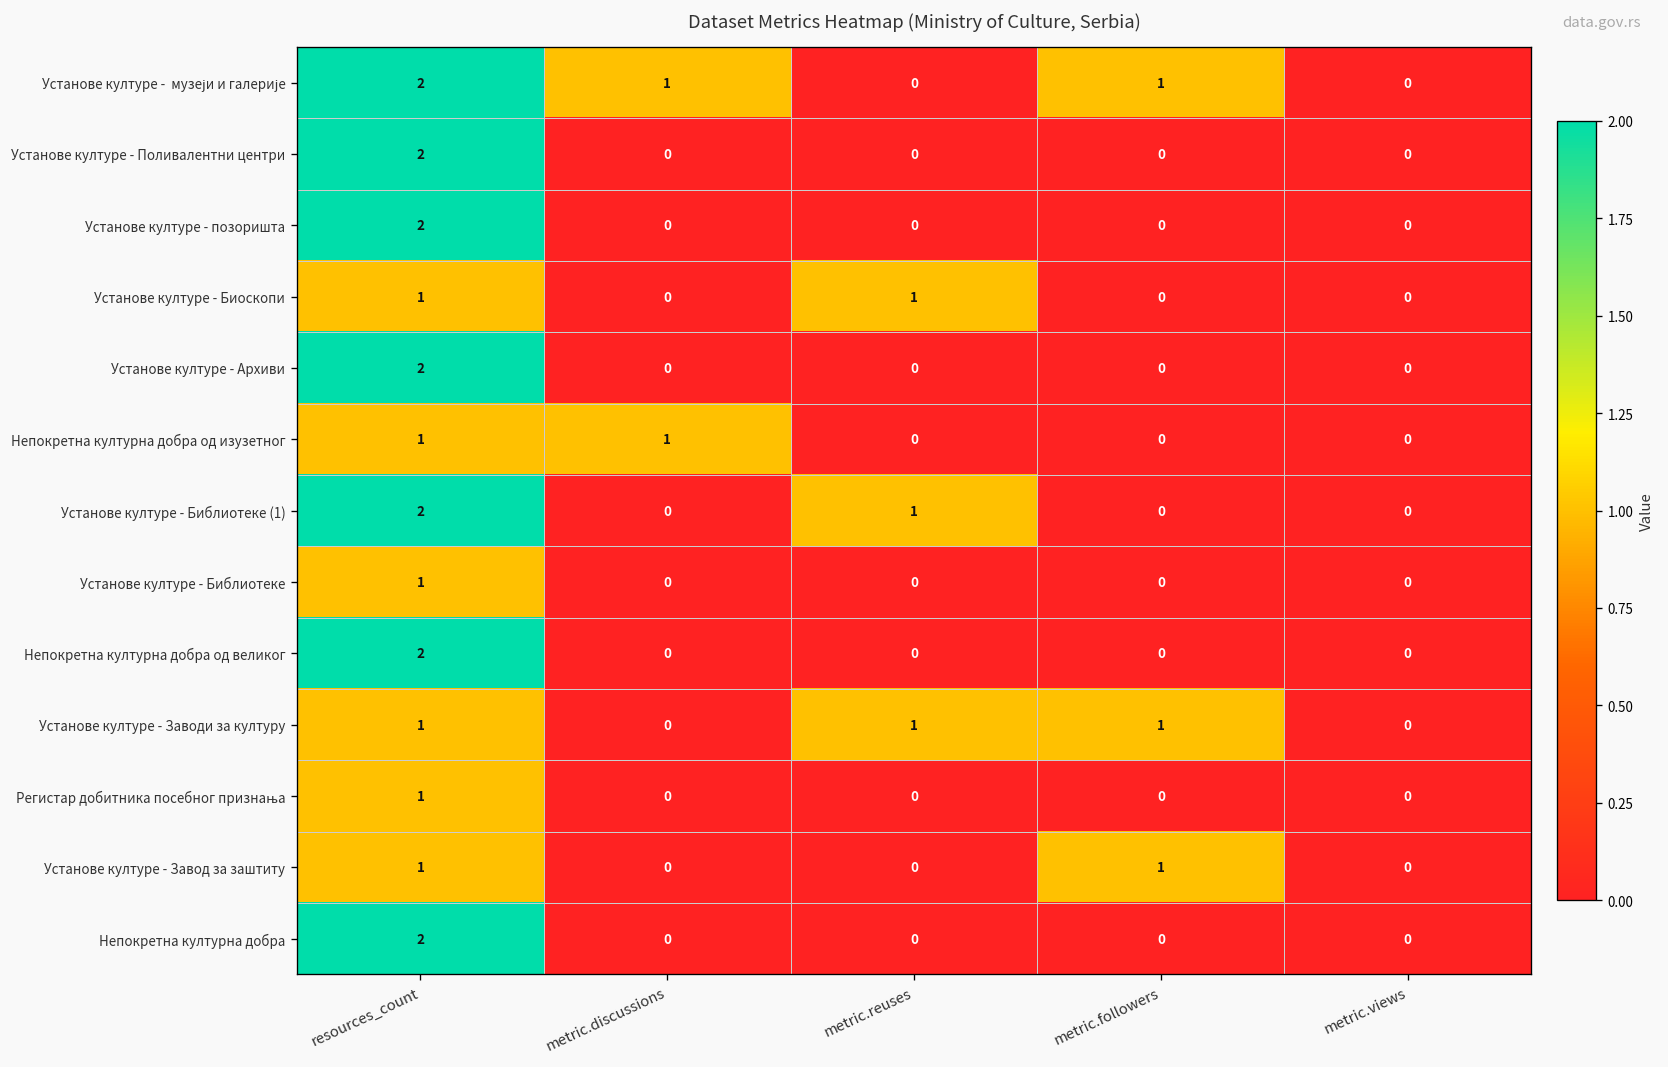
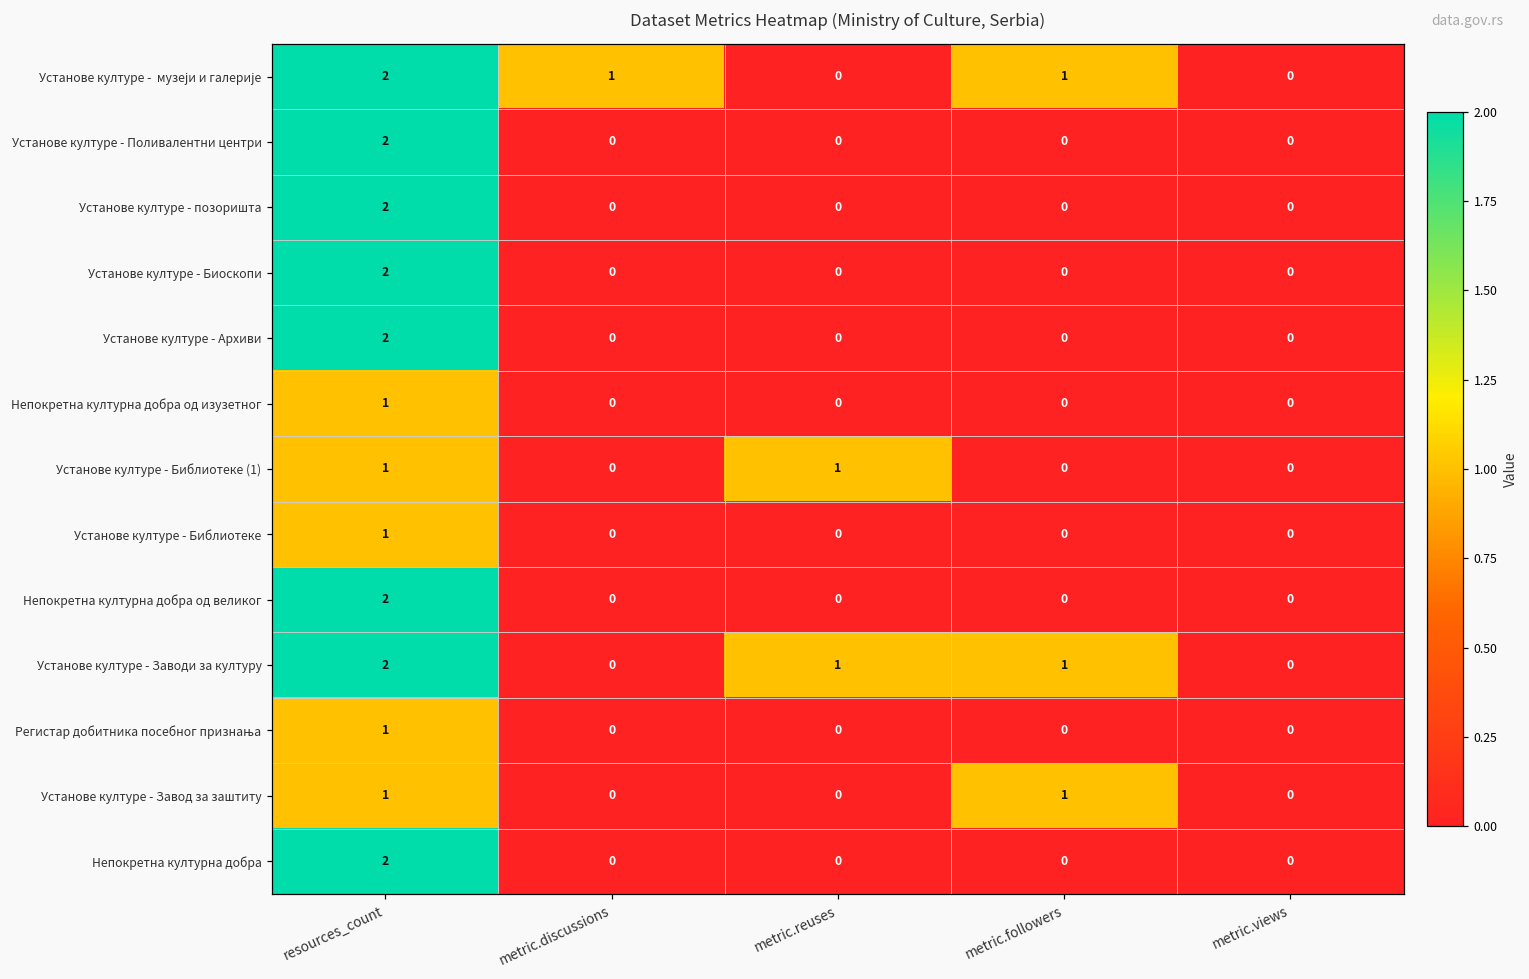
Установе културе - Биоскопи, resources_count: 1 -> 2
Установе културе - Биоскопи, metric.reuses: 1 -> 0
Непокретна културна добра од изузетног, metric.discussions: 1 -> 0
Установе културе - Библиотеке (1), resources_count: 2 -> 1
Установе културе - Заводи за културу, resources_count: 1 -> 2
